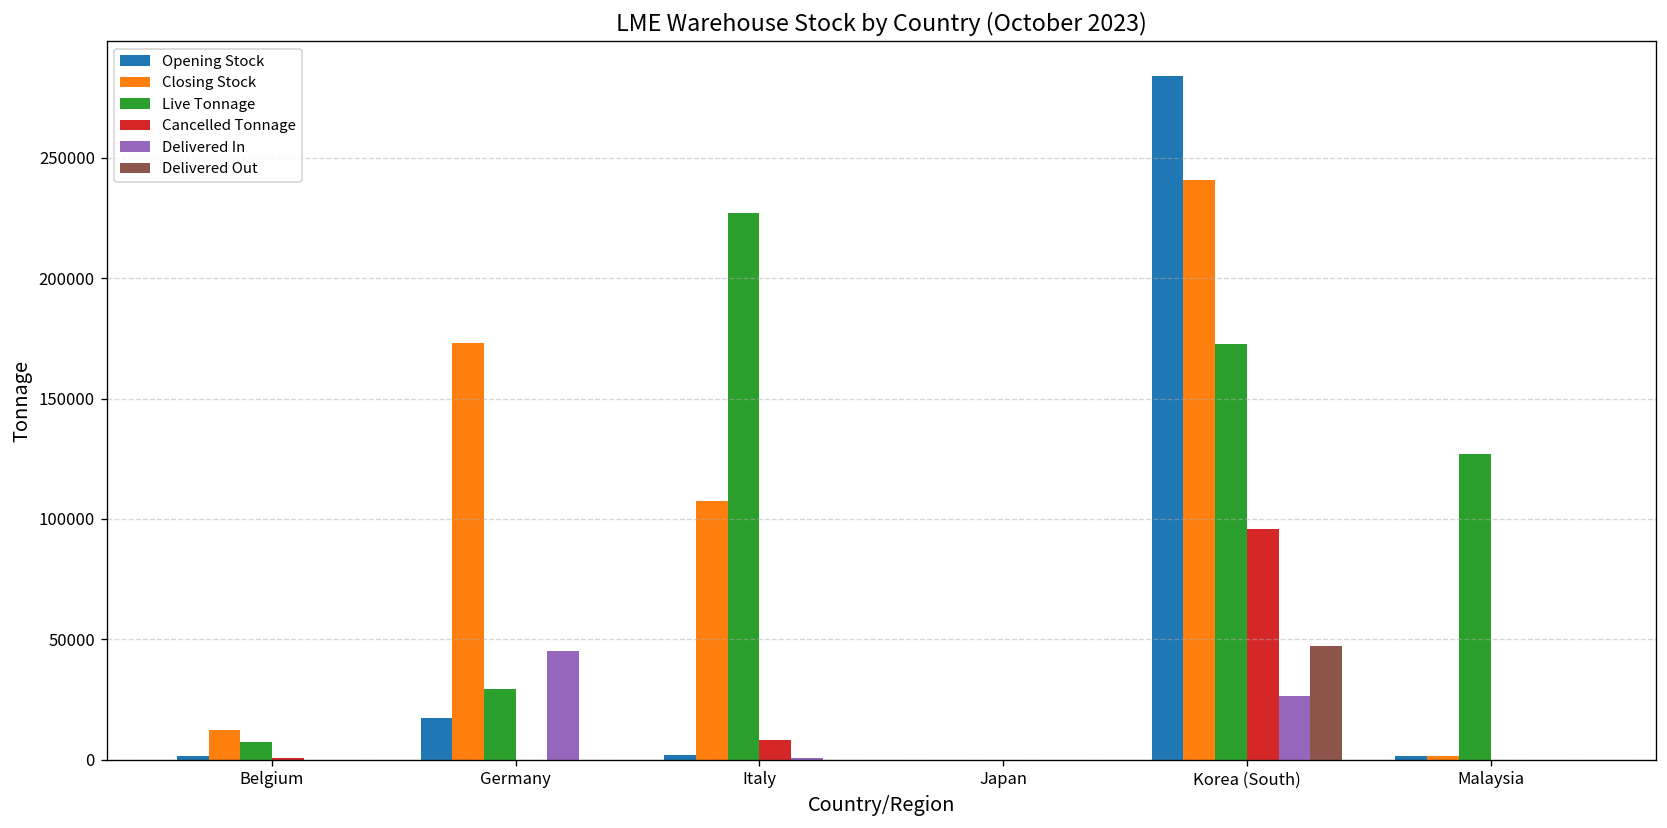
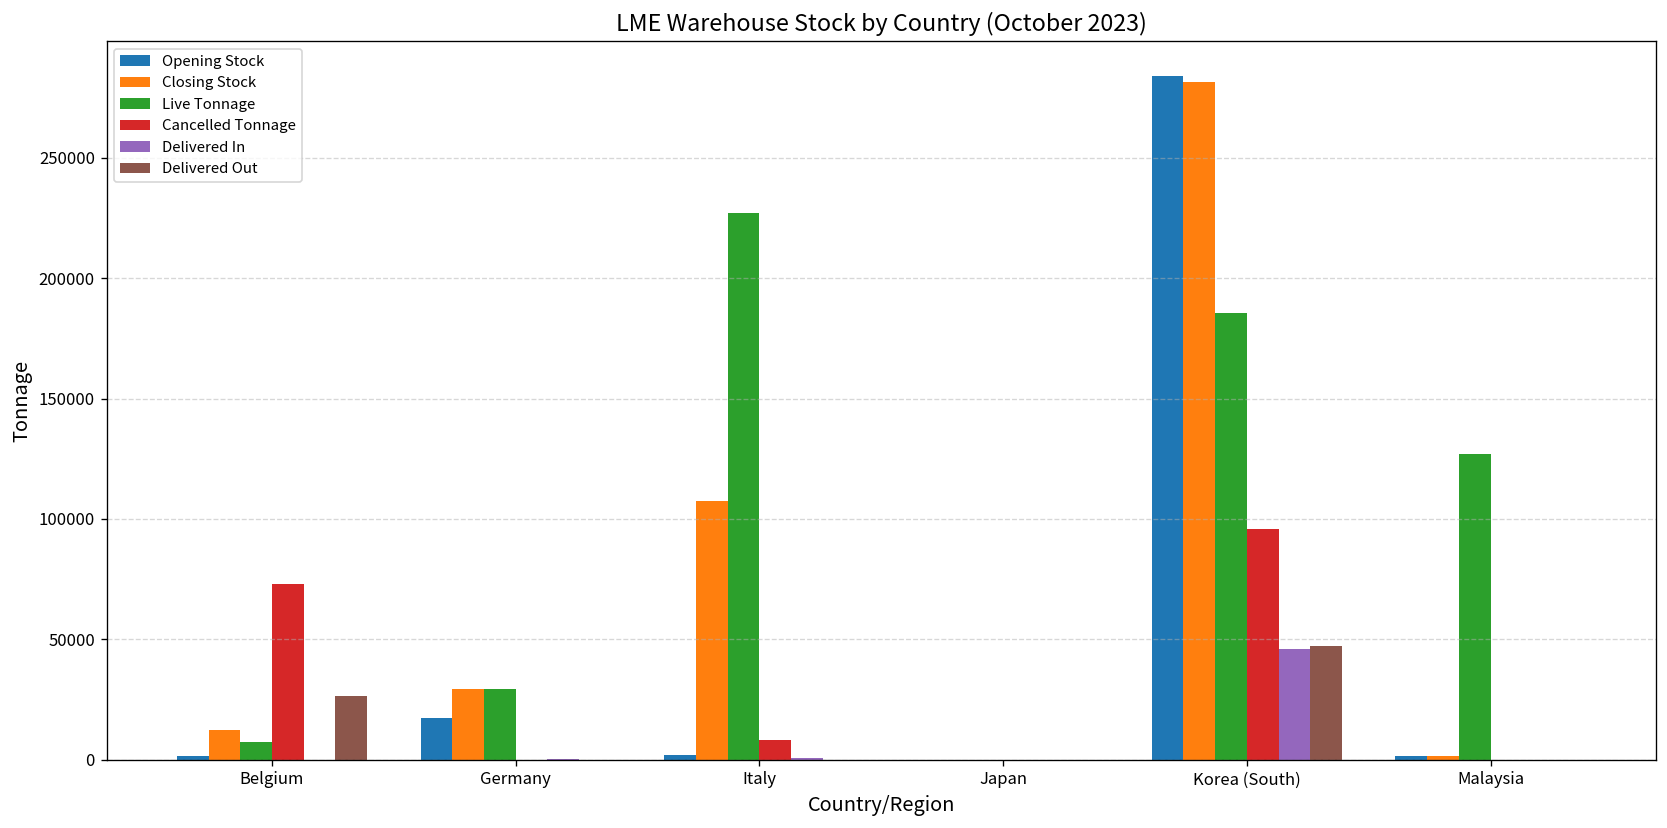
Cancelled Tonnage, Belgium: 1000 -> 73000
Delivered Out, Belgium: 0 -> 26000
Closing Stock, Germany: 173000 -> 30000
Delivered In, Germany: 45000 -> 0
Closing Stock, Korea (South): 241000 -> 282000
Live Tonnage, Korea (South): 173000 -> 186000
Delivered In, Korea (South): 27000 -> 46000
